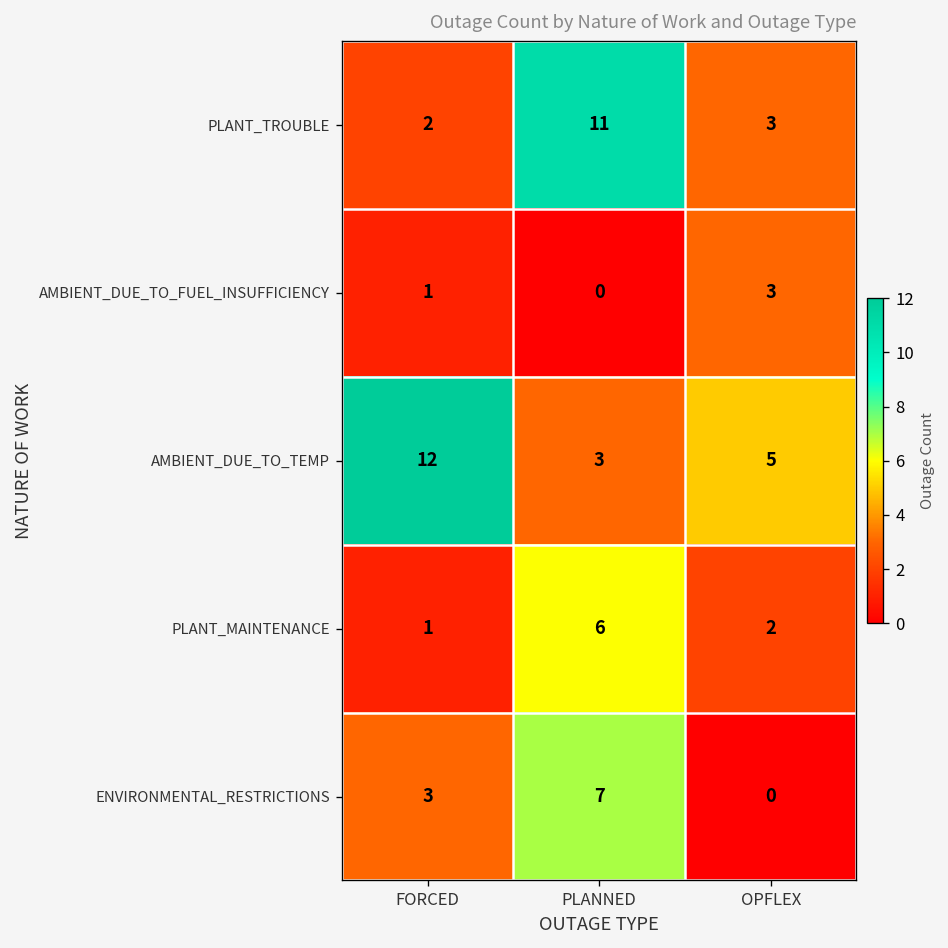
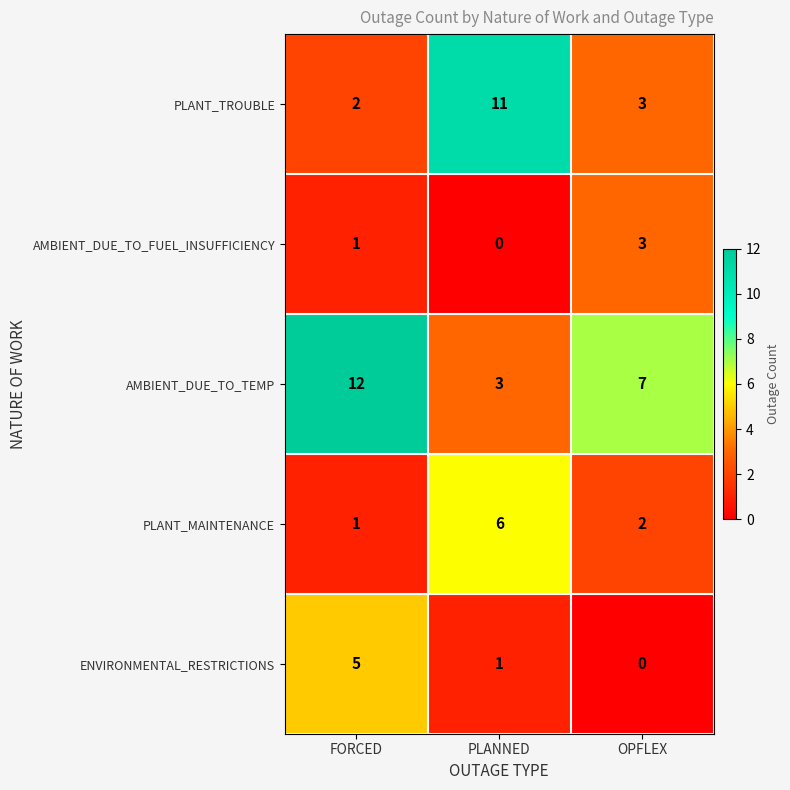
AMBIENT_DUE_TO_TEMP, OPFLEX: 5 -> 7
ENVIRONMENTAL_RESTRICTIONS, FORCED: 3 -> 5
ENVIRONMENTAL_RESTRICTIONS, PLANNED: 7 -> 1
